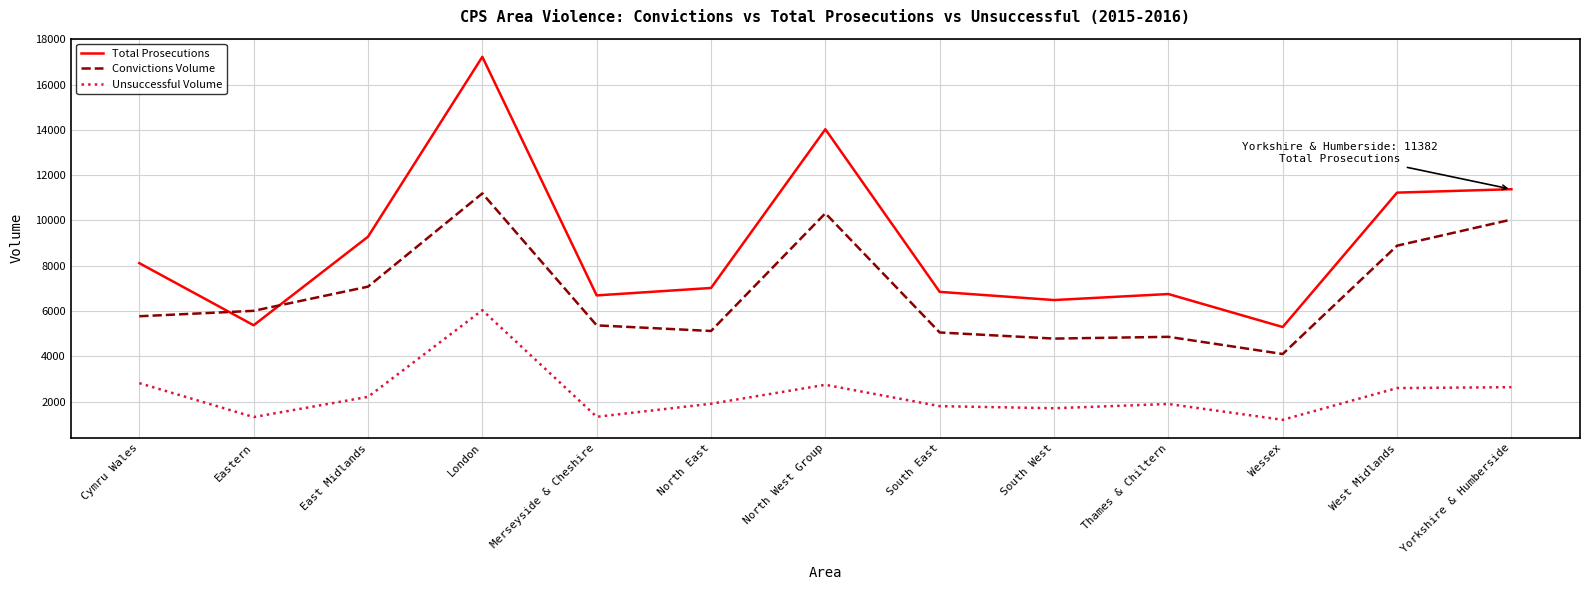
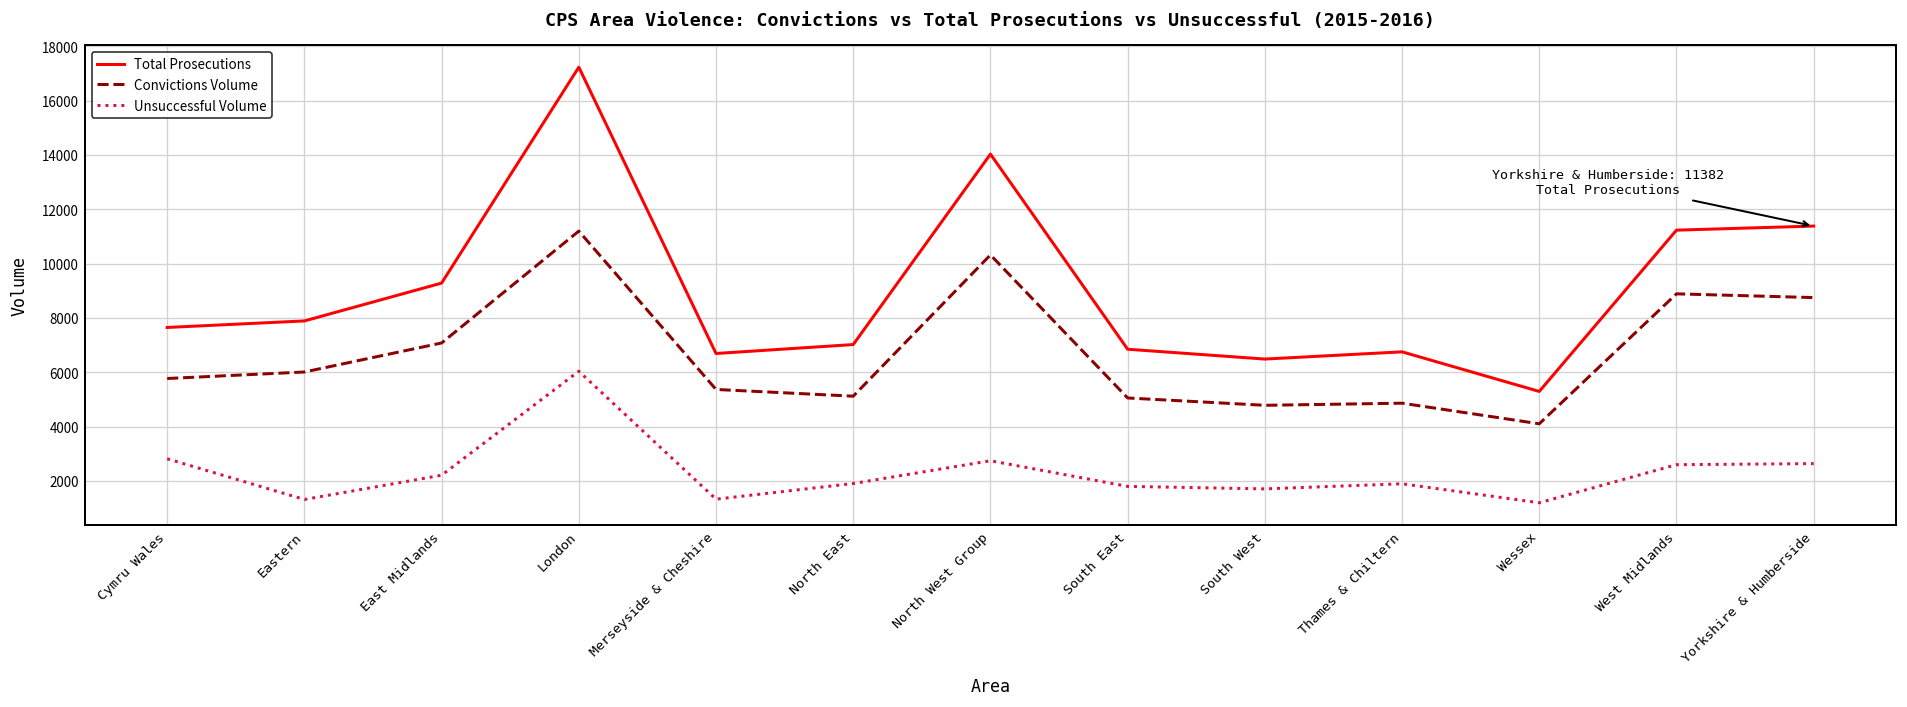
Total Prosecutions, Cymru Wales: 8100 -> 7600
Total Prosecutions, Eastern: 5400 -> 7900
Convictions Volume, Yorkshire & Humberside: 10000 -> 8700
